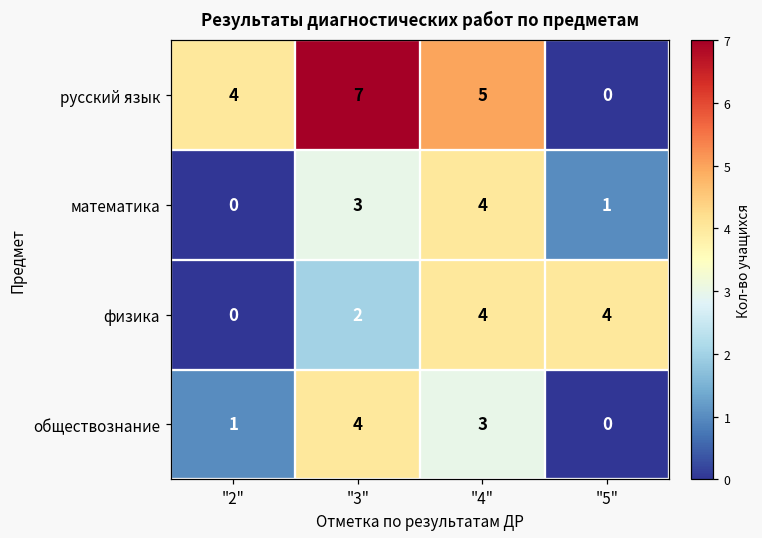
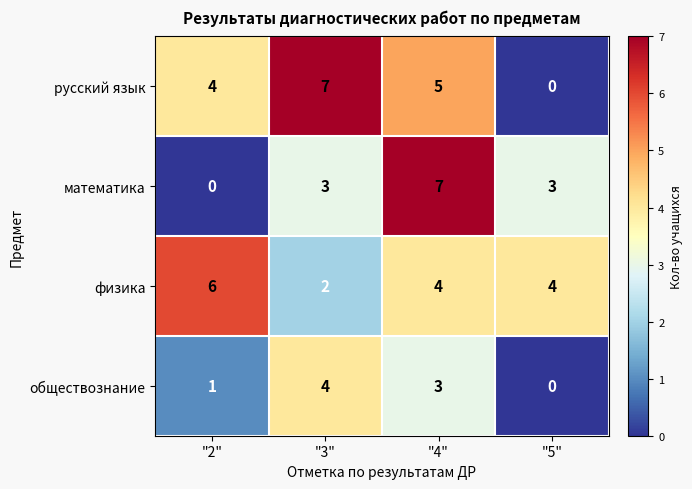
математика, "4": 4 -> 7
математика, "5": 1 -> 3
физика, "2": 0 -> 6
